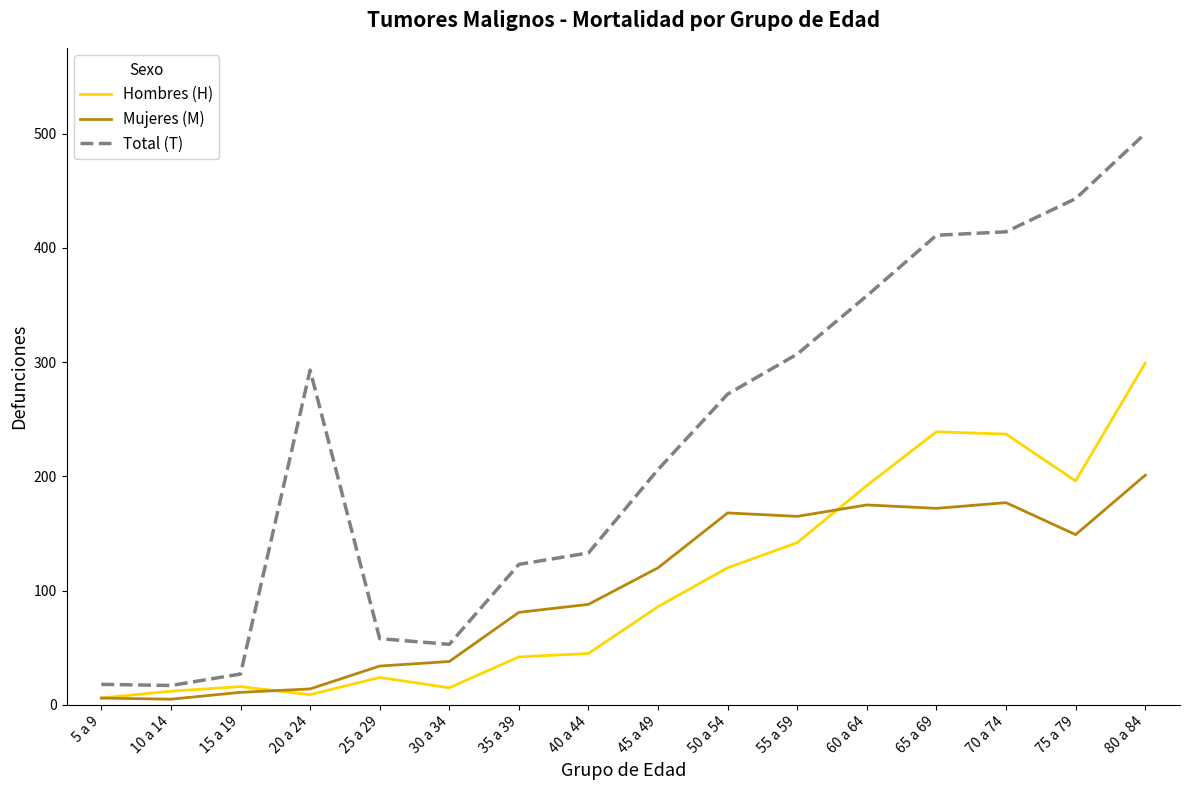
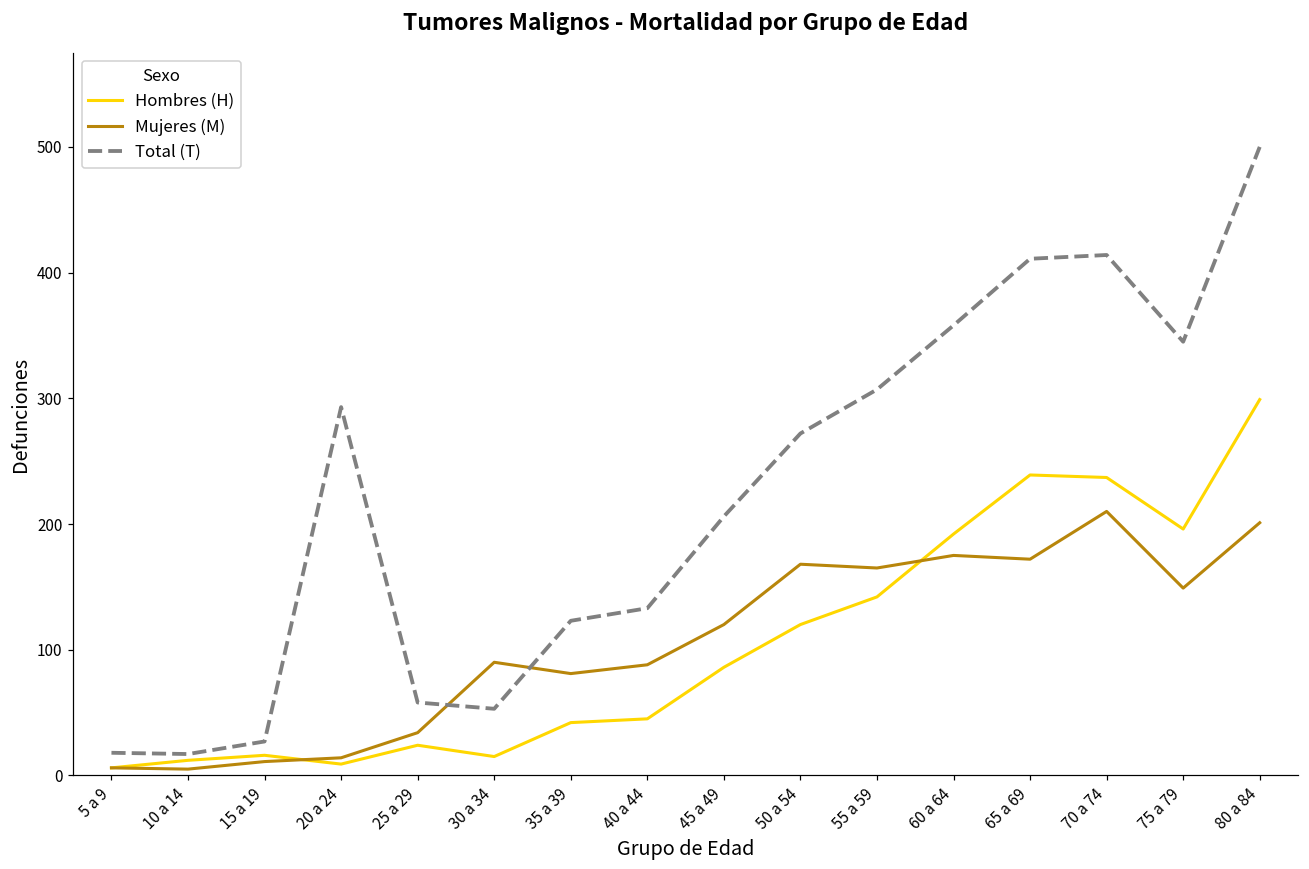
Mujeres (M), 30 a 34: 38 -> 90
Mujeres (M), 70 a 74: 177 -> 210
Total (T), 75 a 79: 443 -> 345
